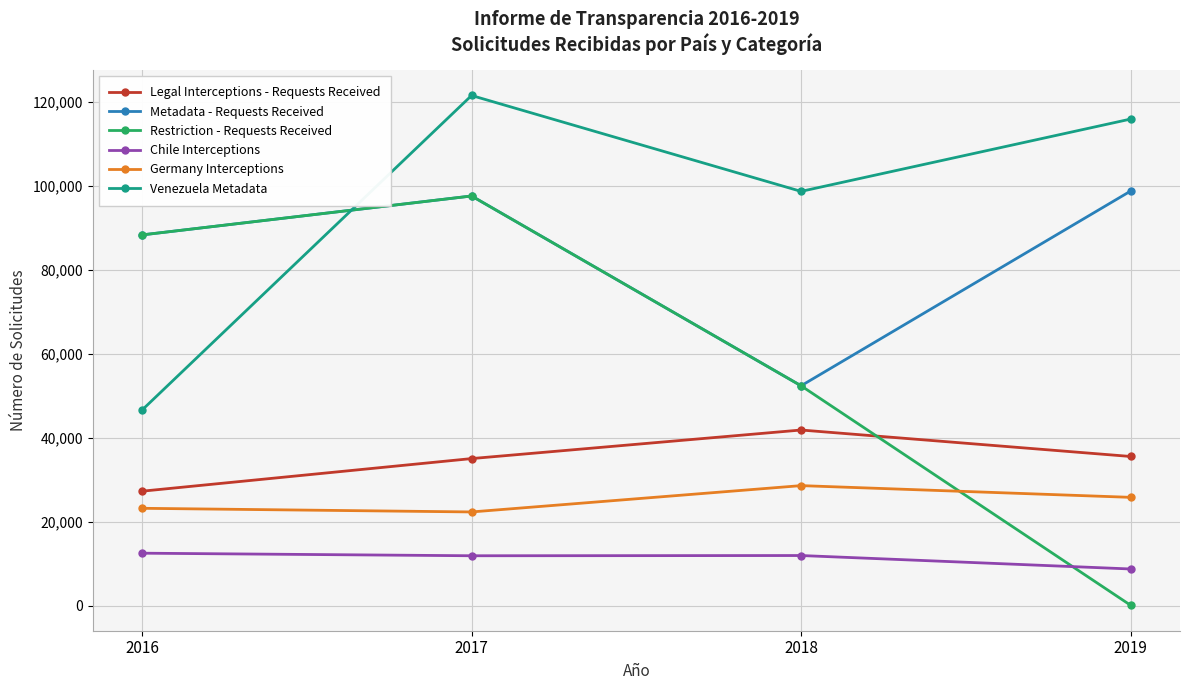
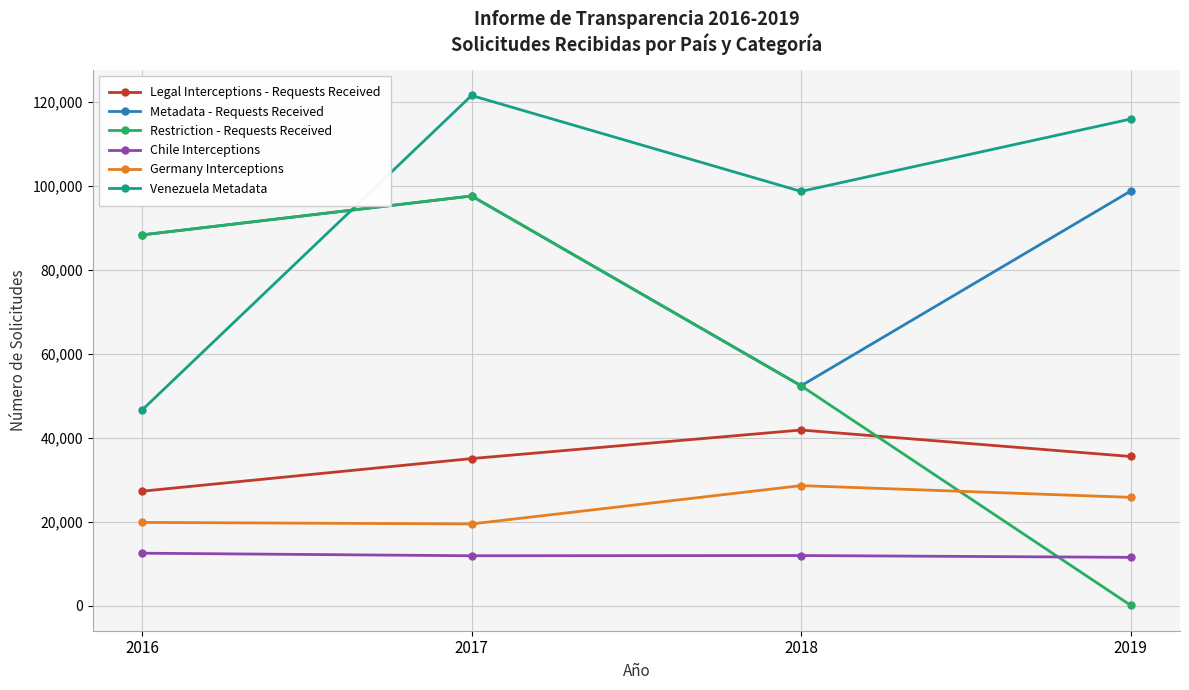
Germany Interceptions, 2016: 23,000 -> 20,000
Germany Interceptions, 2017: 22,000 -> 19,000
Chile Interceptions, 2019: 9,000 -> 11,000
